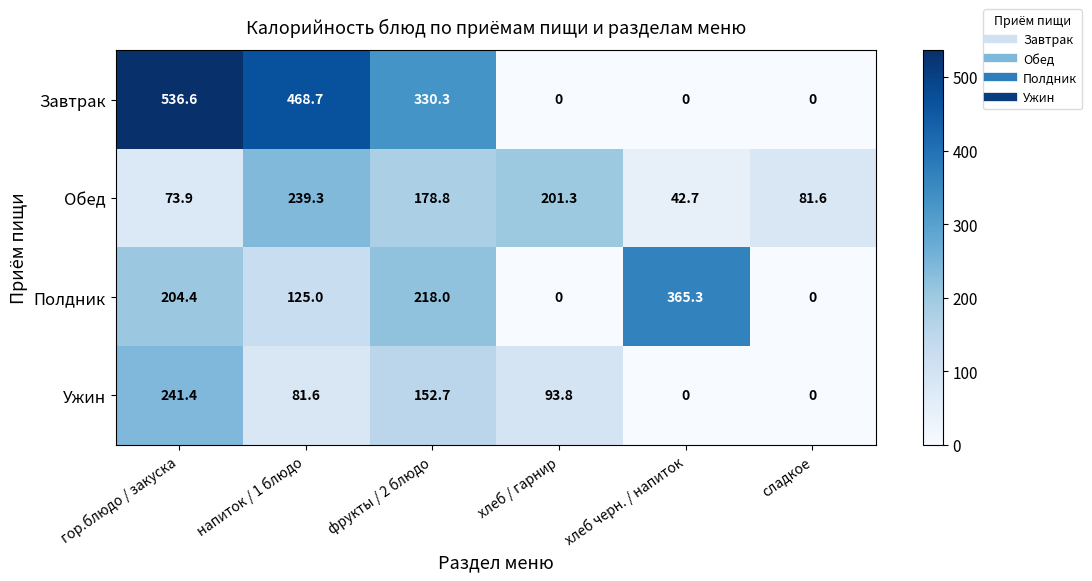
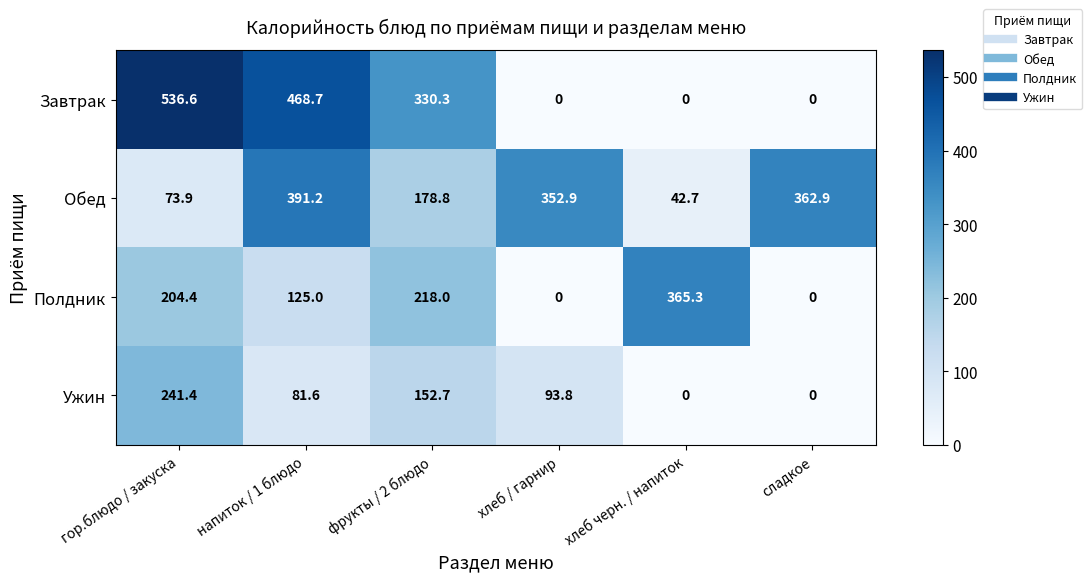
Обед, напиток / 1 блюдо: 239.3 -> 391.2
Обед, хлеб / гарнир: 201.3 -> 352.9
Обед, сладкое: 81.6 -> 362.9
